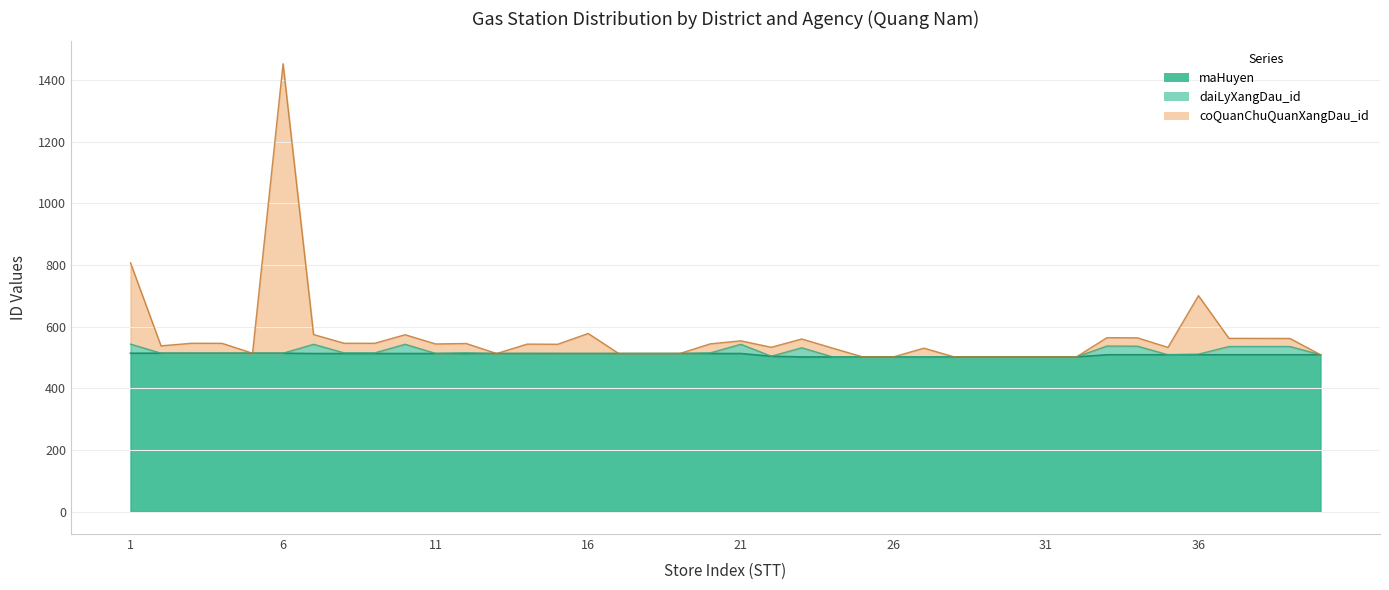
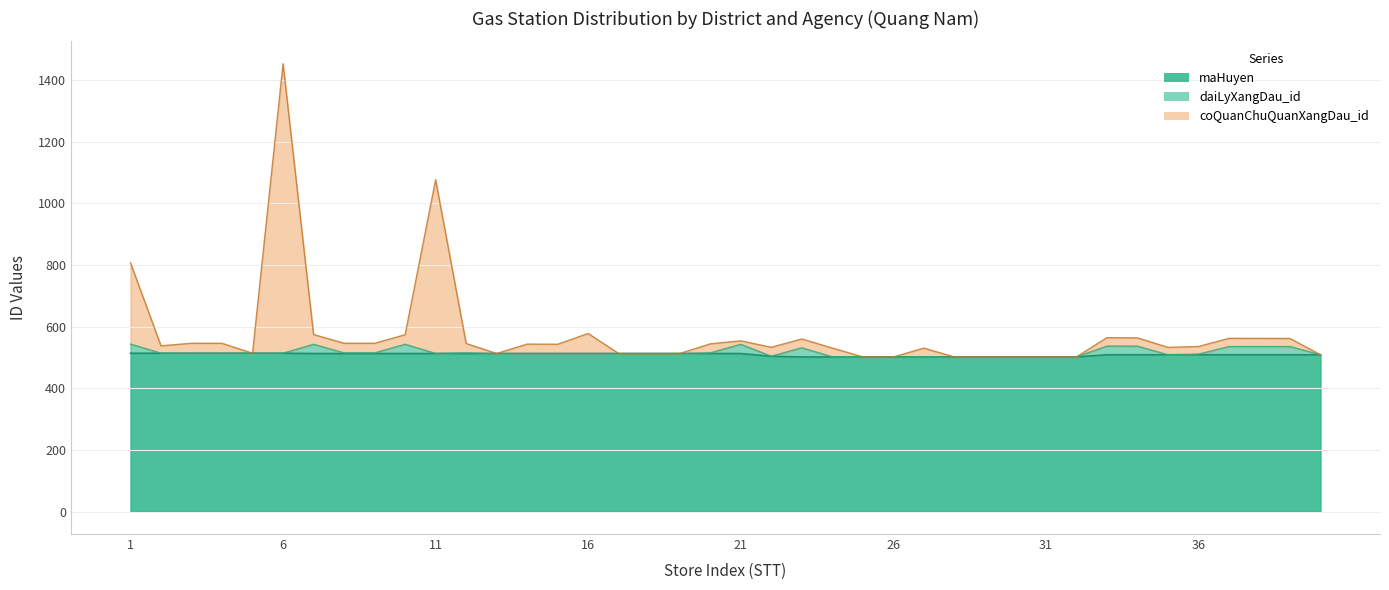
coQuanChuQuanXangDau_id, 11: 30 -> 560
coQuanChuQuanXangDau_id, 36: 190 -> 20
